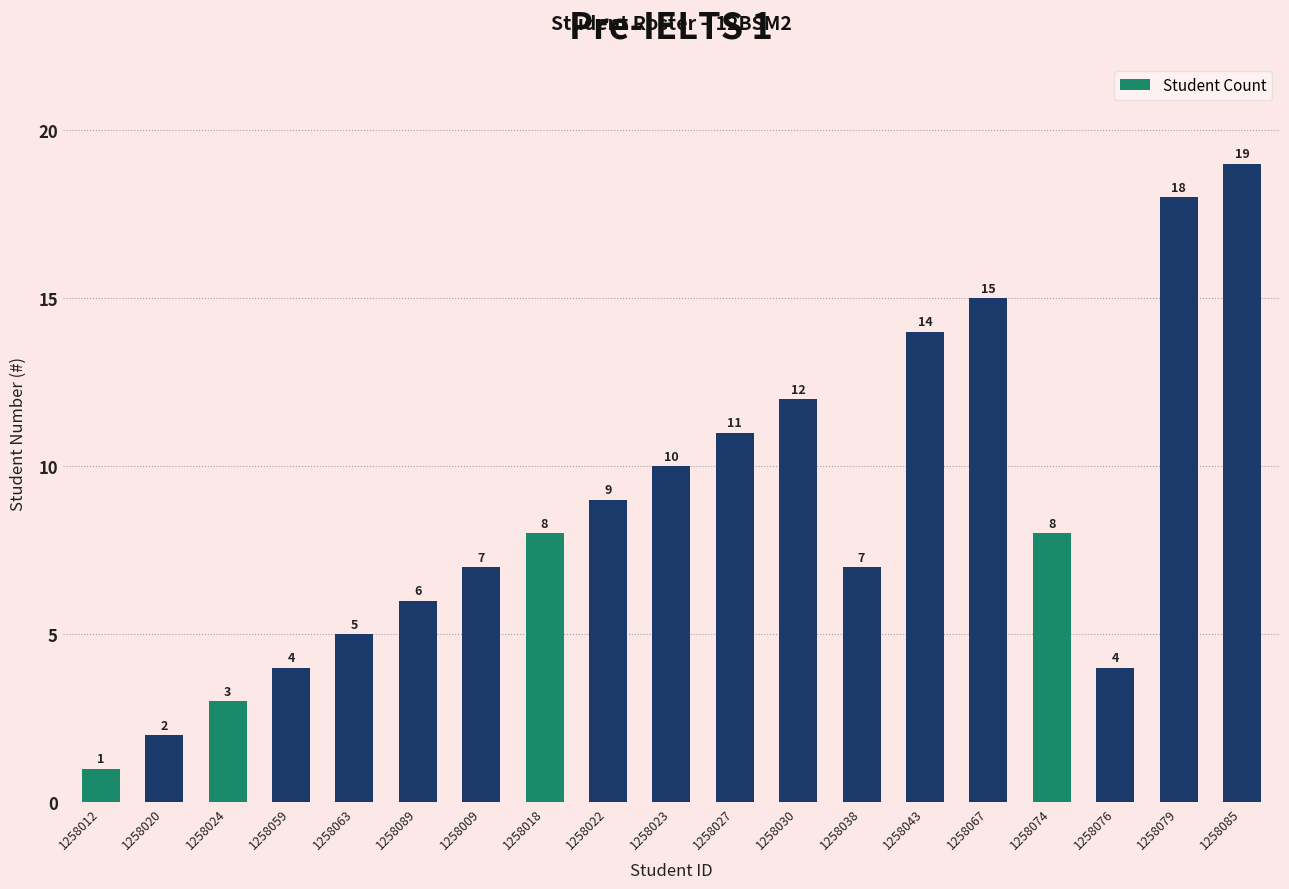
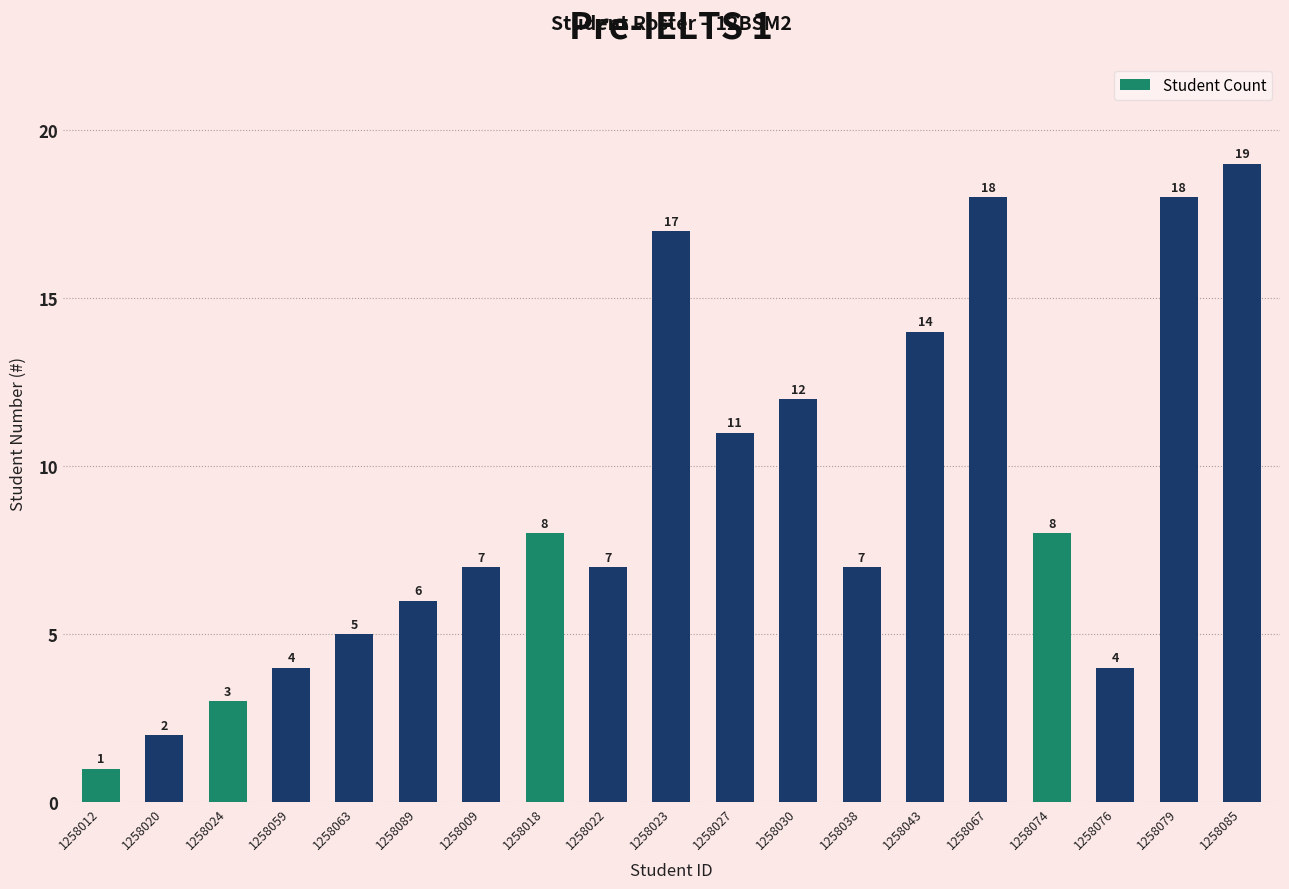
1258022: 9 -> 7
1258023: 10 -> 17
1258067: 15 -> 18
